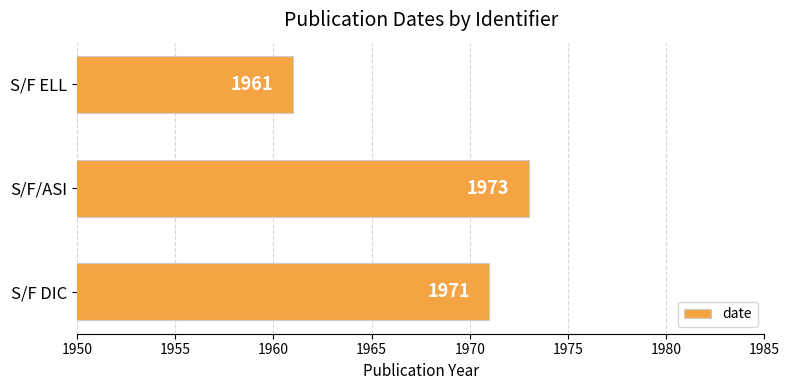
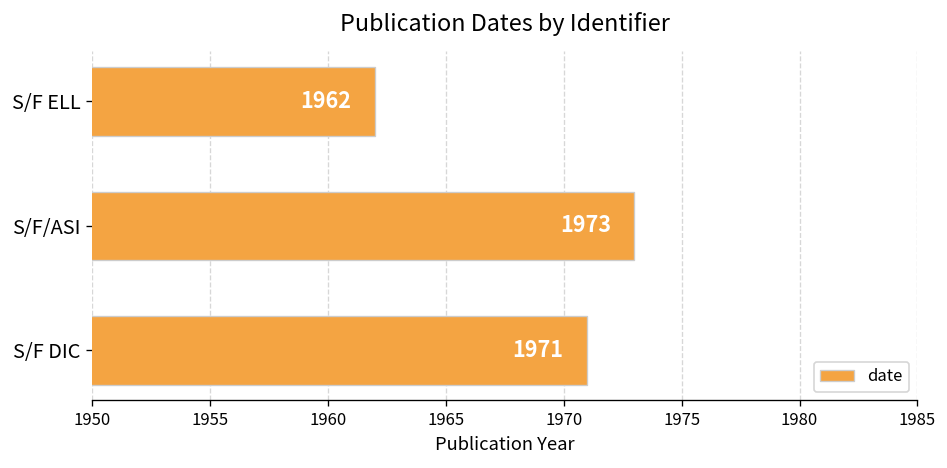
S/F ELL: 1961 -> 1962
